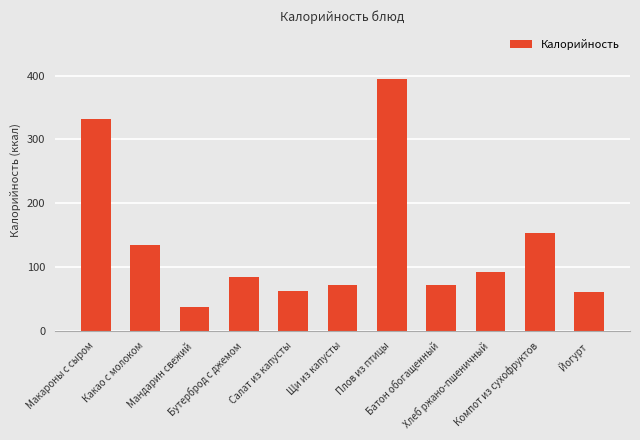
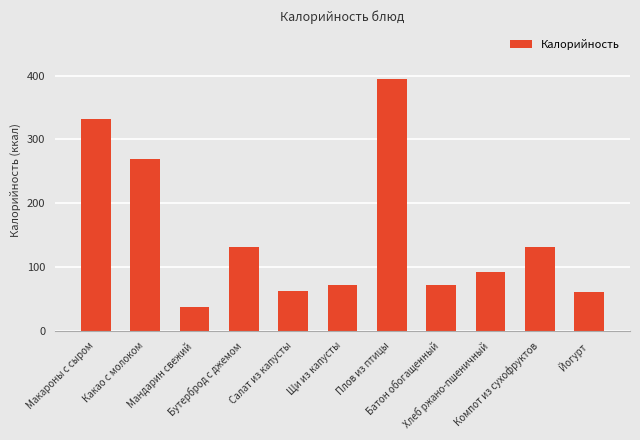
Какао с молоком: 130 -> 270
Бутерброд с джемом: 90 -> 130
Компот из сухофруктов: 150 -> 130
